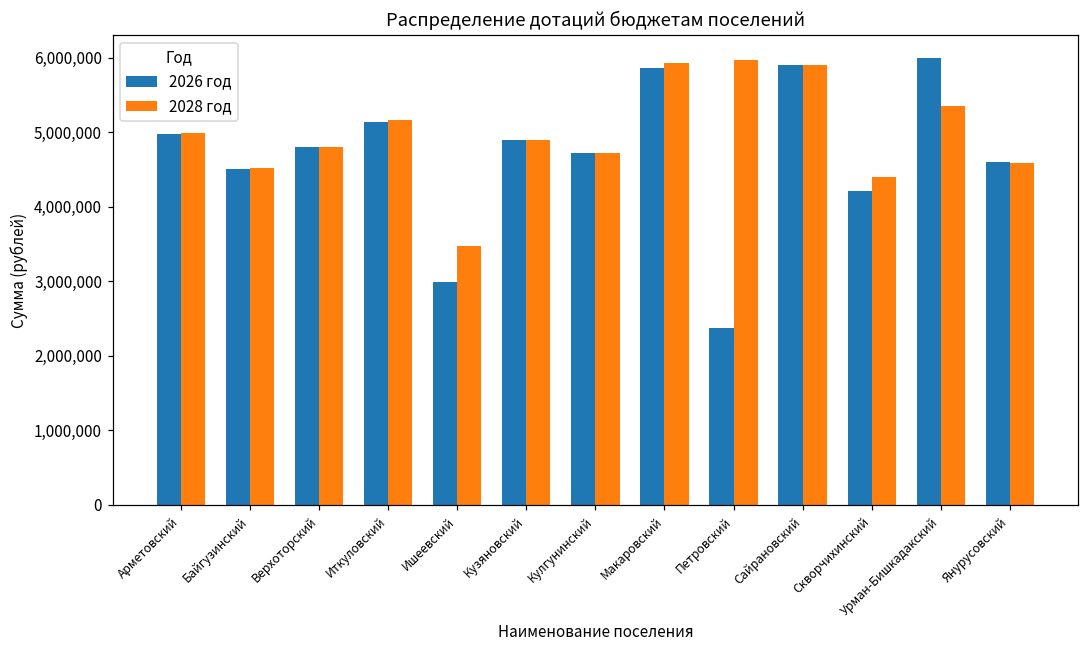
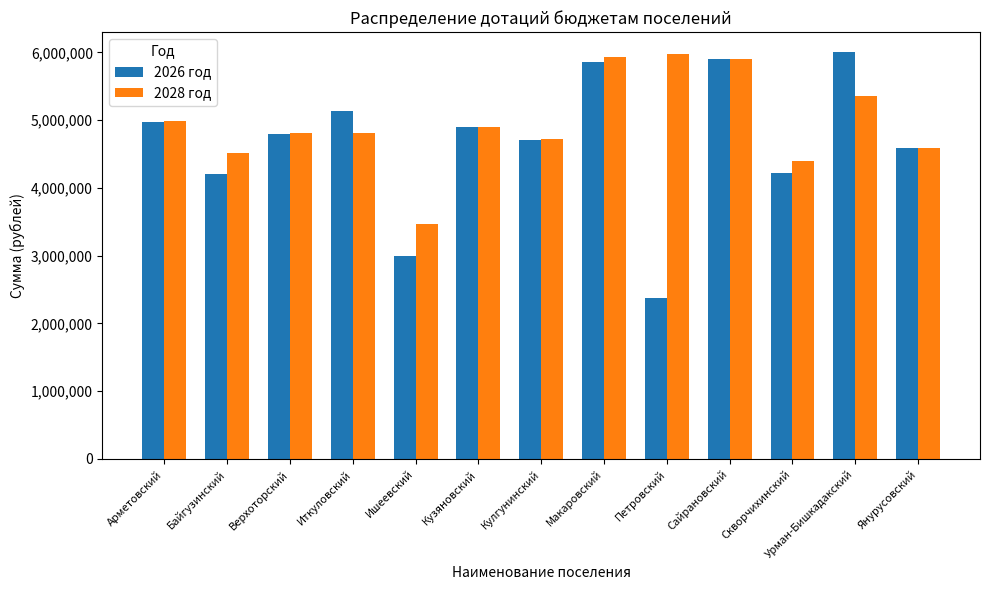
2026 год, Байгузинский: 4,500,000 -> 4,200,000
2028 год, Иткуловский: 5,200,000 -> 4,800,000
